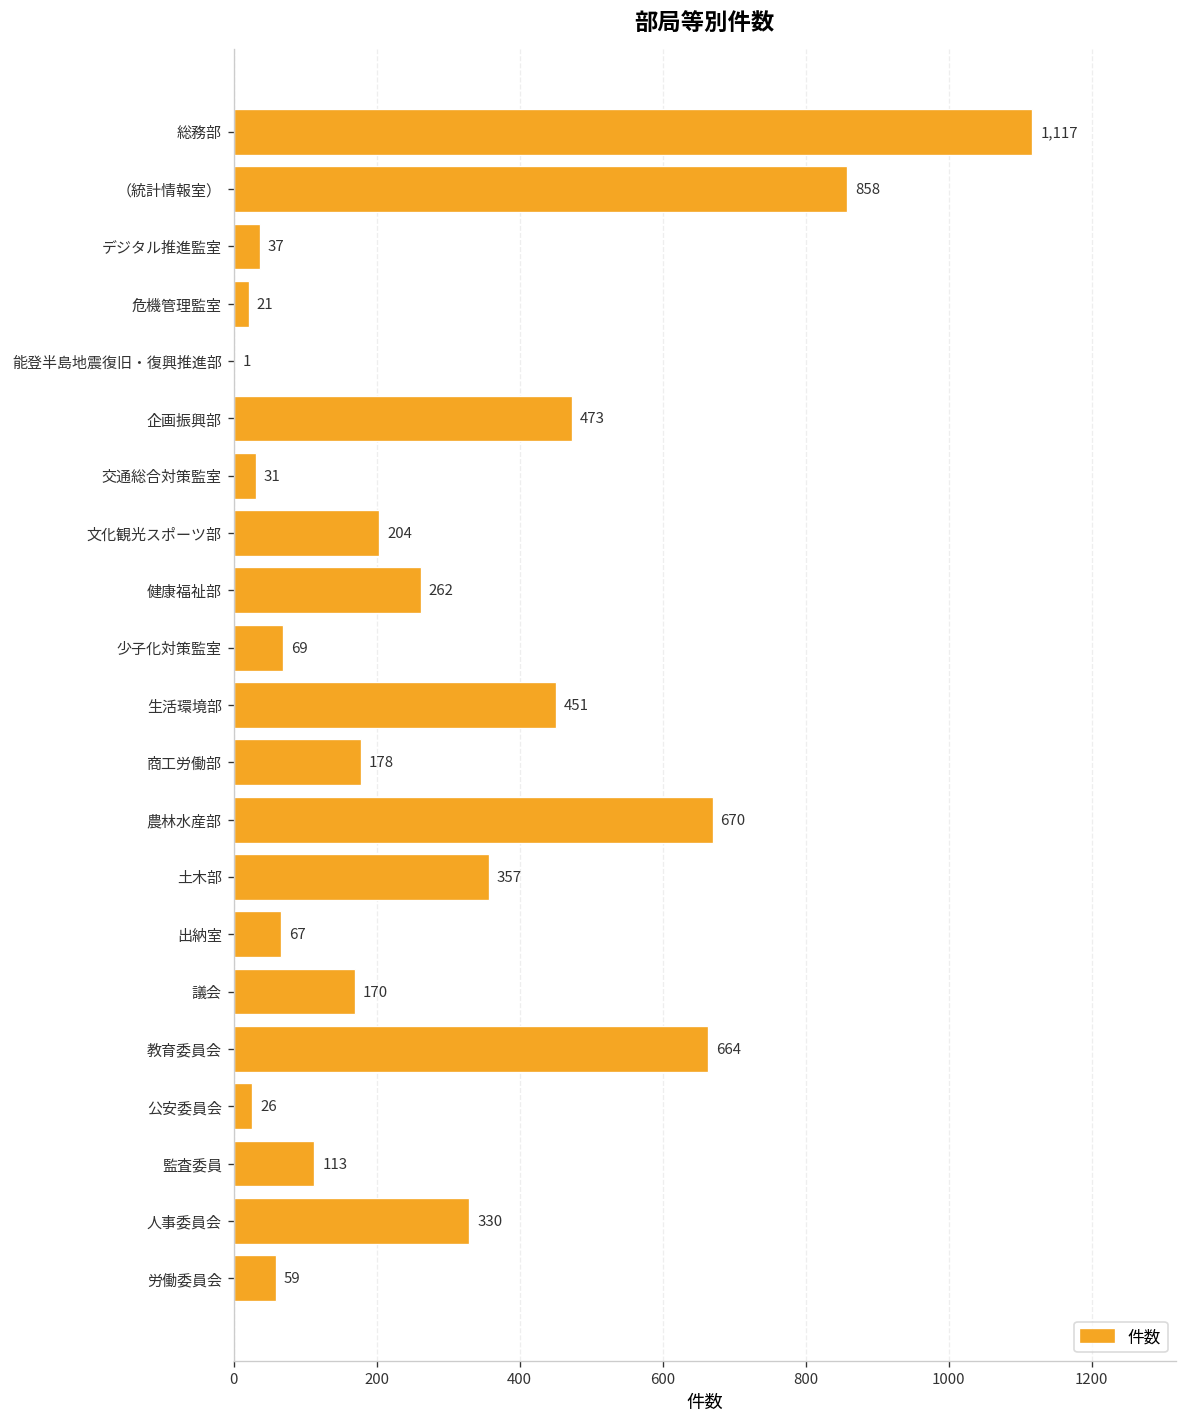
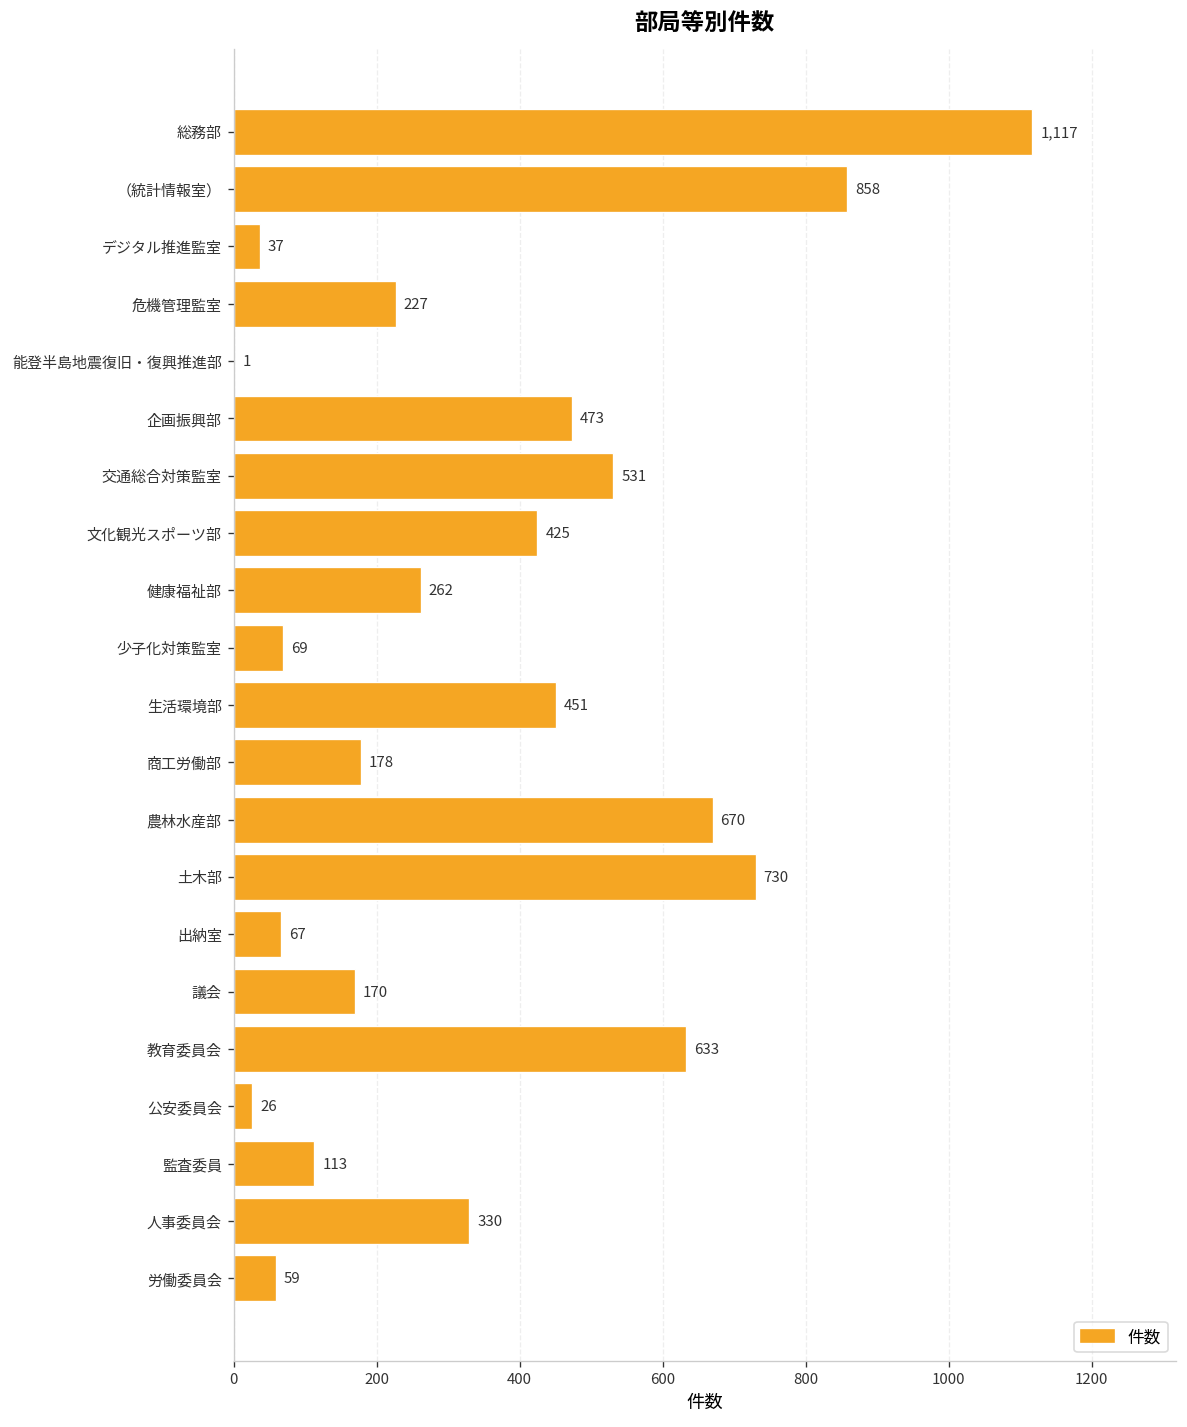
危機管理監室: 21 -> 227
交通総合対策監室: 31 -> 531
文化観光スポーツ部: 204 -> 425
土木部: 357 -> 730
教育委員会: 664 -> 633
